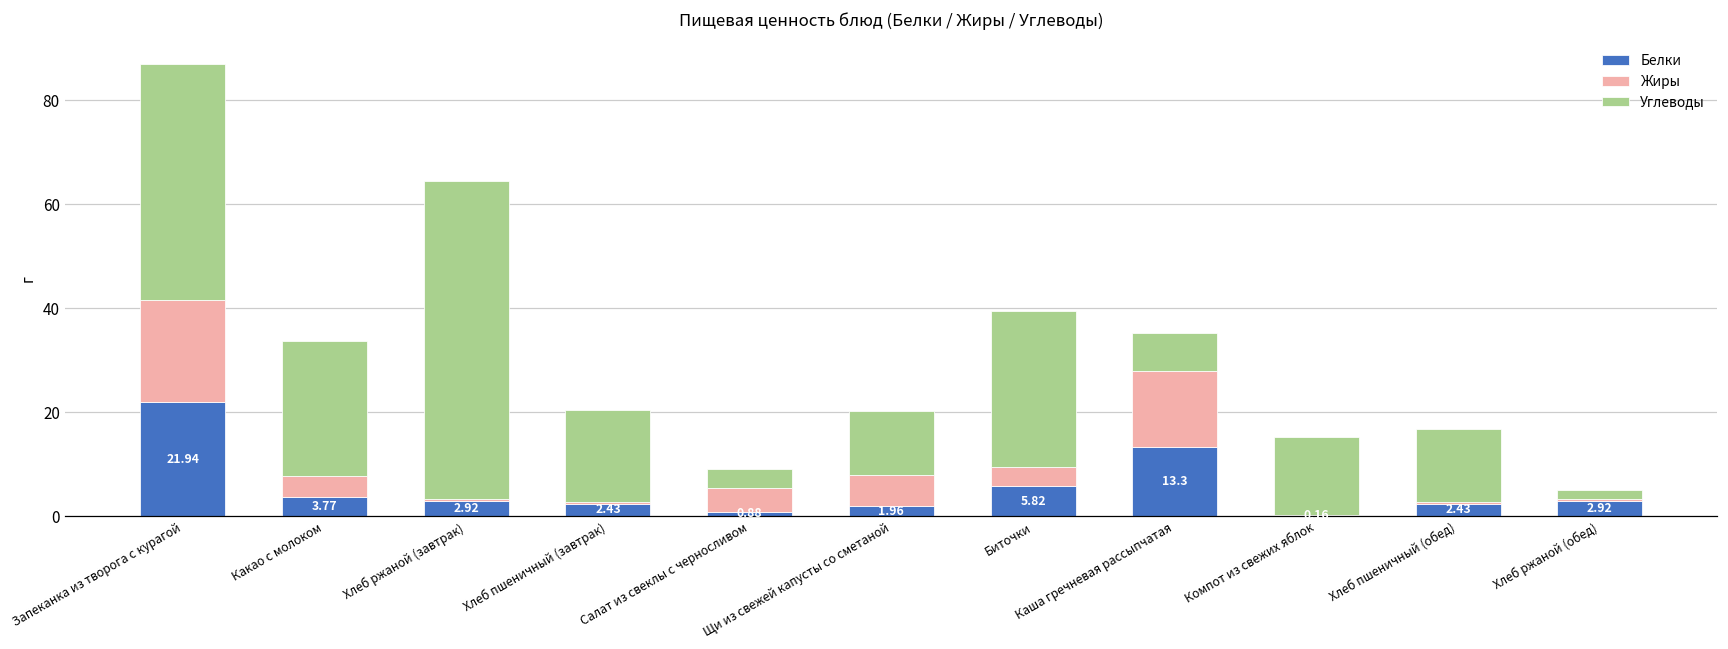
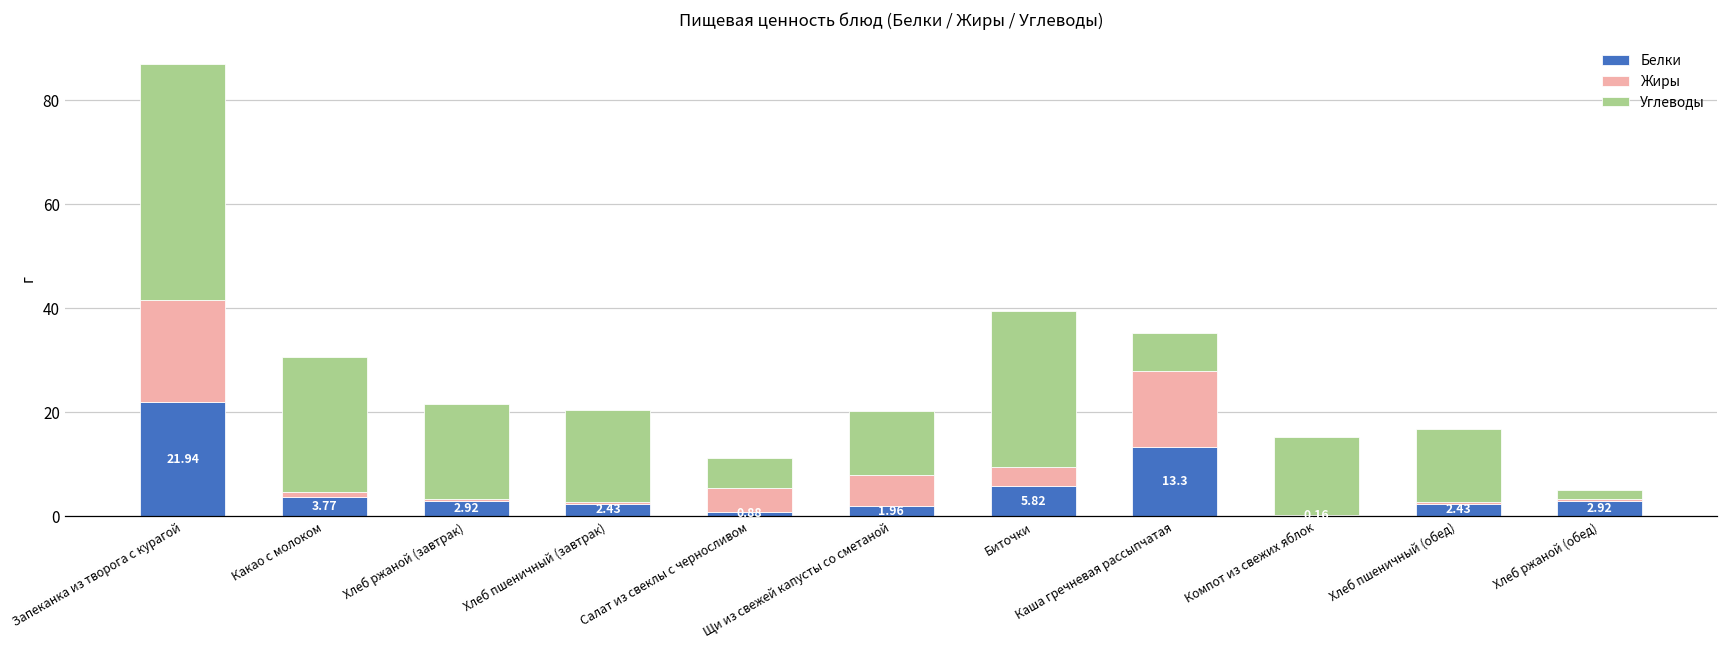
Жиры, Какао с молоком: 4 -> 1
Углеводы, Хлеб ржаной (завтрак): 61 -> 18
Углеводы, Салат из свеклы с черносливом: 4 -> 6
